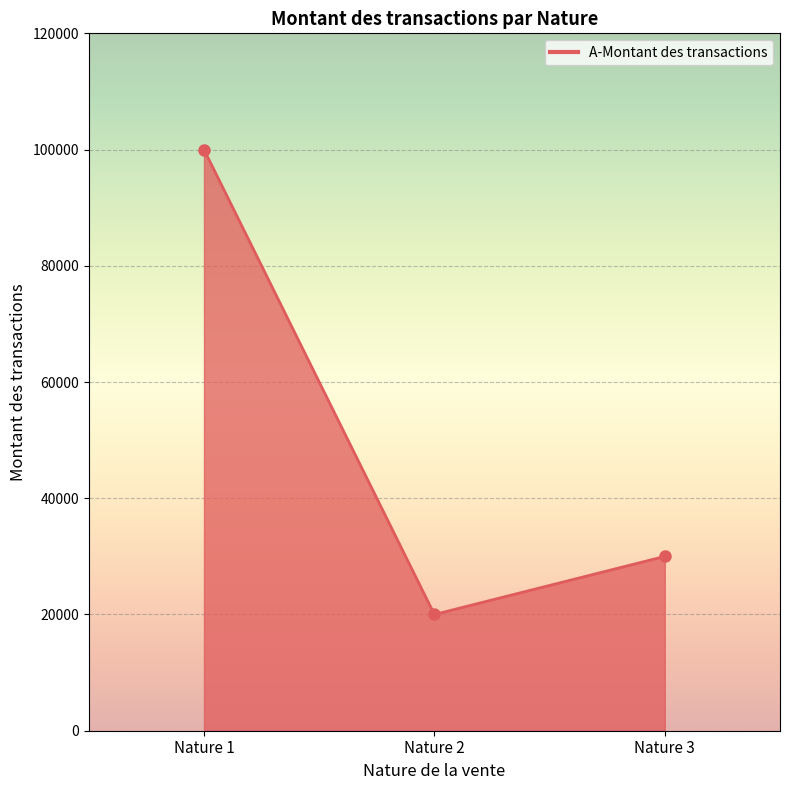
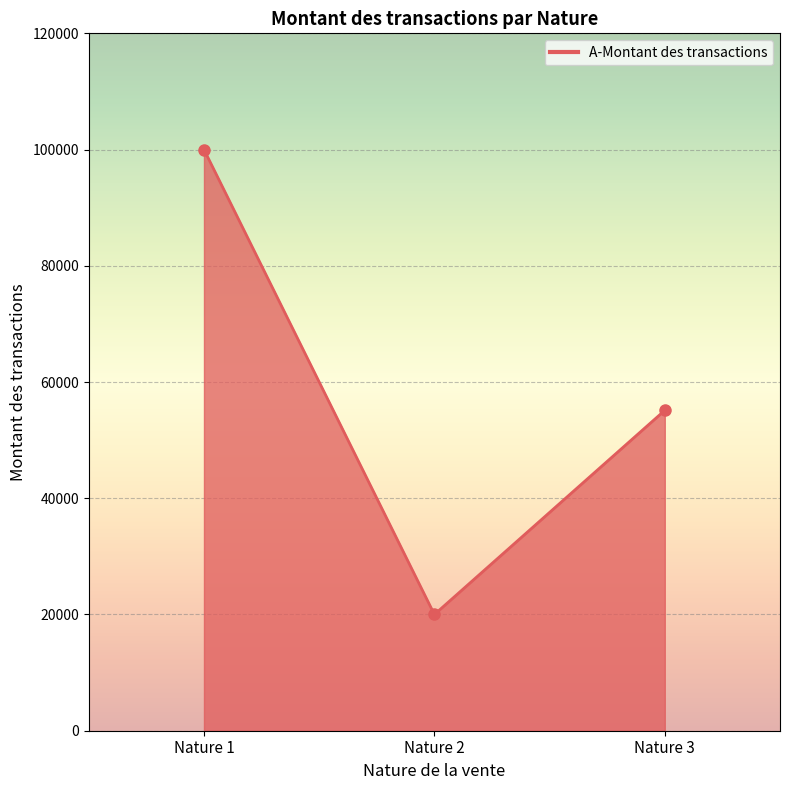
Nature 3: 30000 -> 55000
